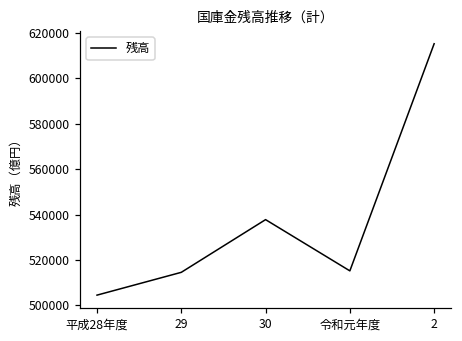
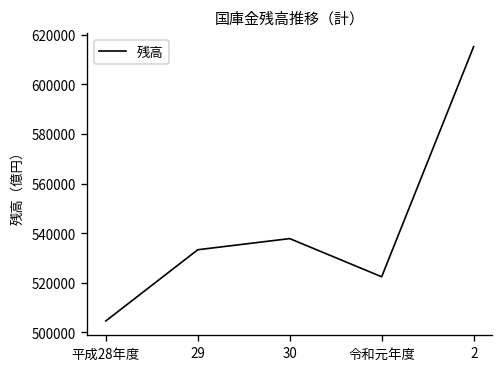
29: 515000 -> 533000
令和元年度: 515000 -> 522000
